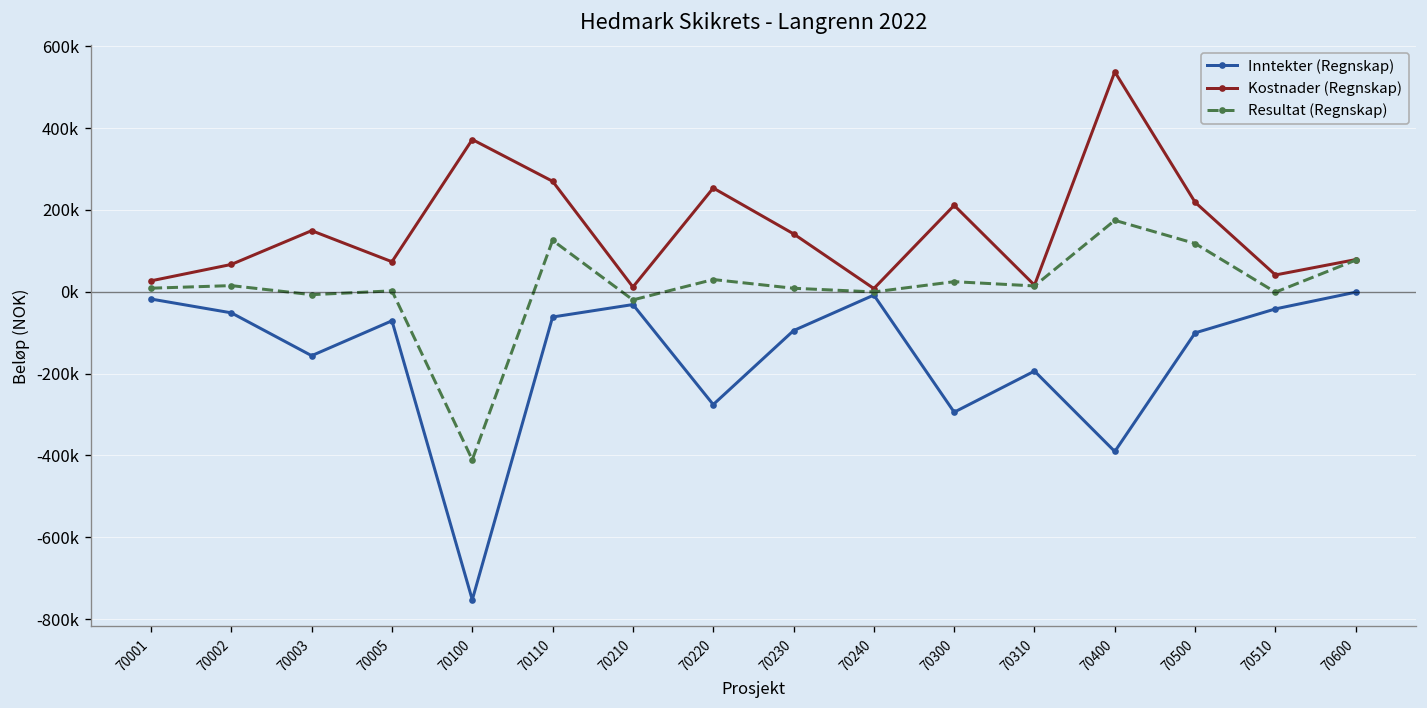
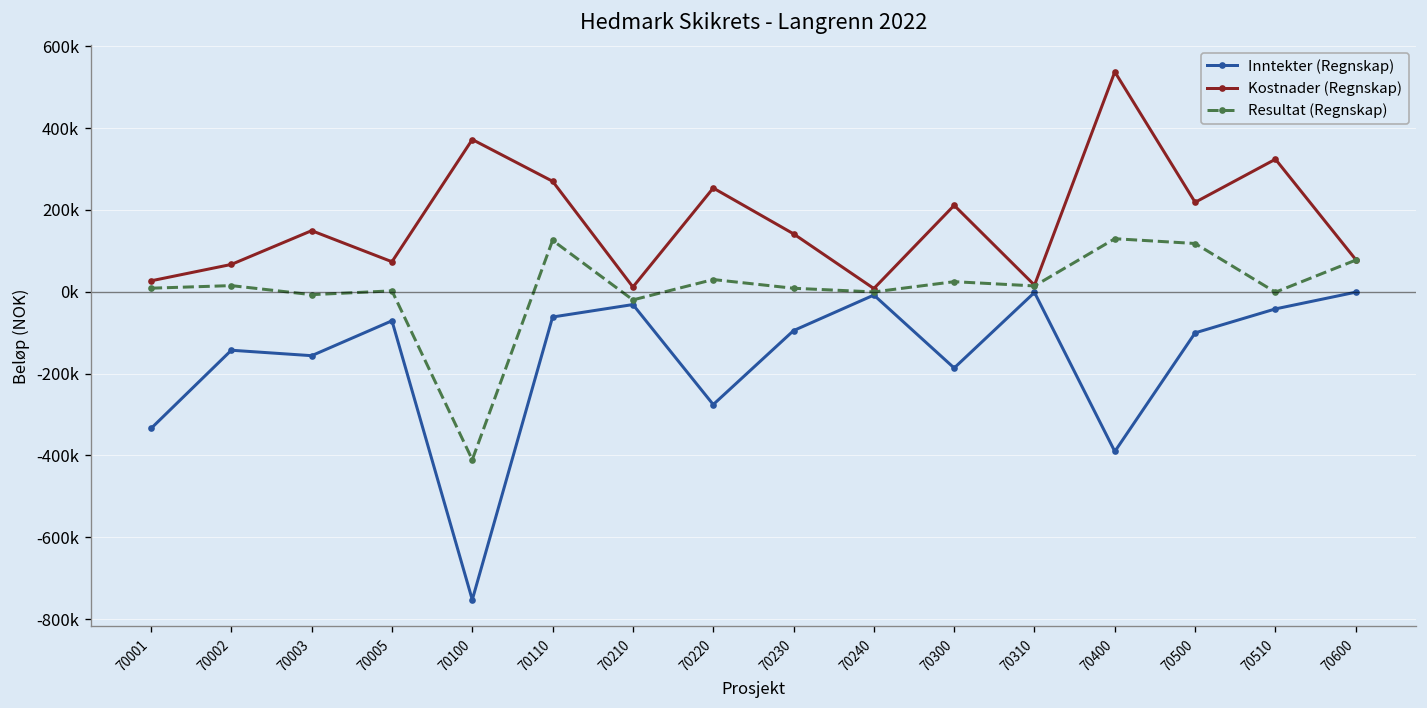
Inntekter (Regnskap), 70001: -20000 -> -330000
Inntekter (Regnskap), 70002: -50000 -> -140000
Inntekter (Regnskap), 70300: -290000 -> -190000
Inntekter (Regnskap), 70310: -190000 -> 0
Resultat (Regnskap), 70400: 170000 -> 130000
Kostnader (Regnskap), 70510: 40000 -> 320000
